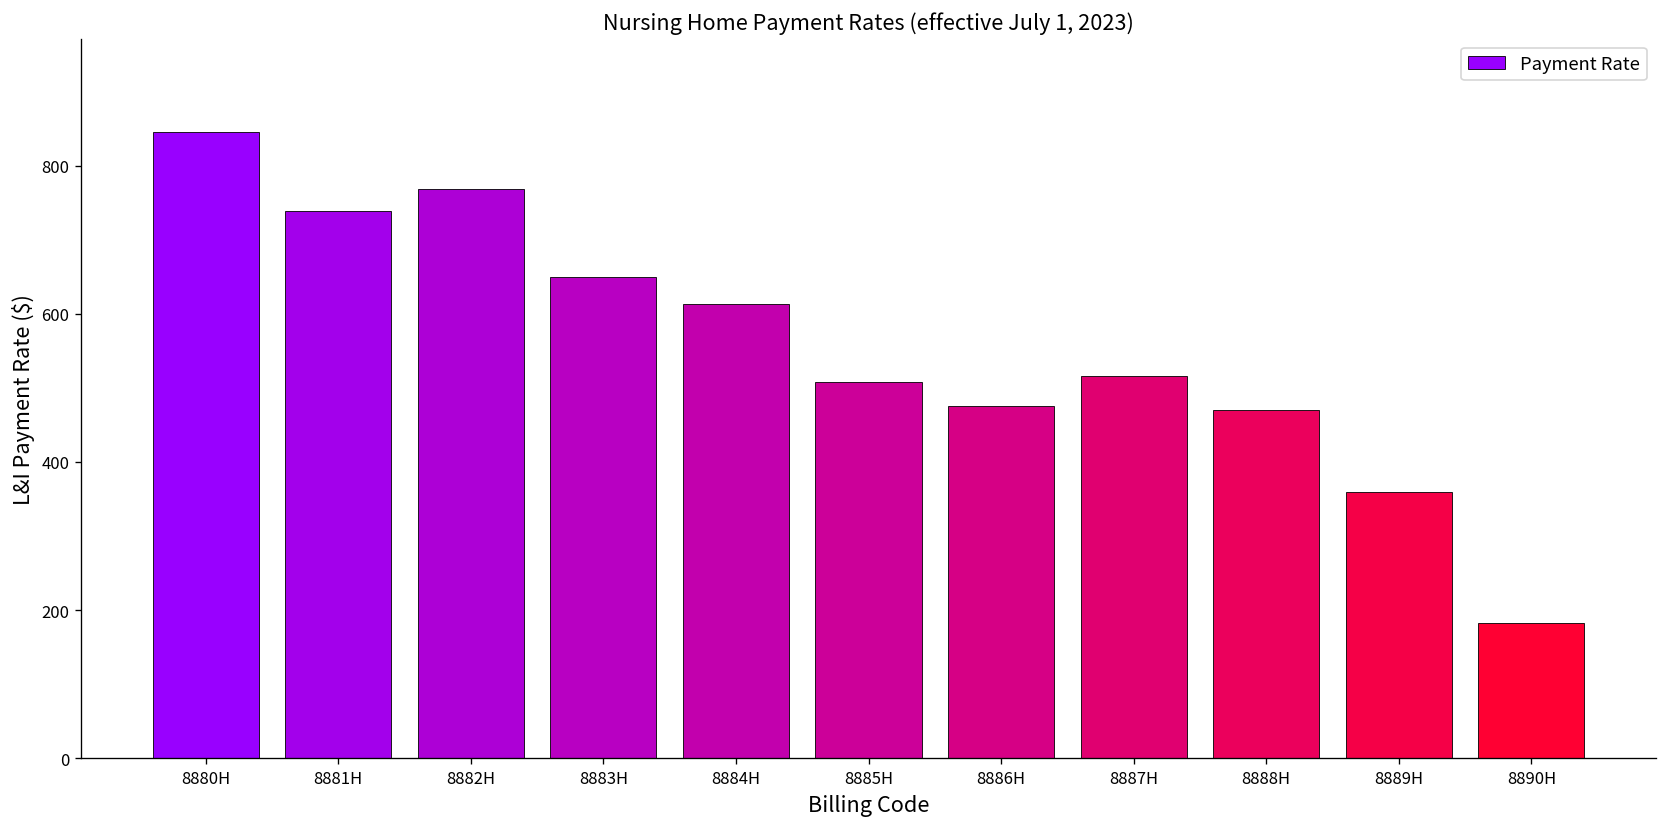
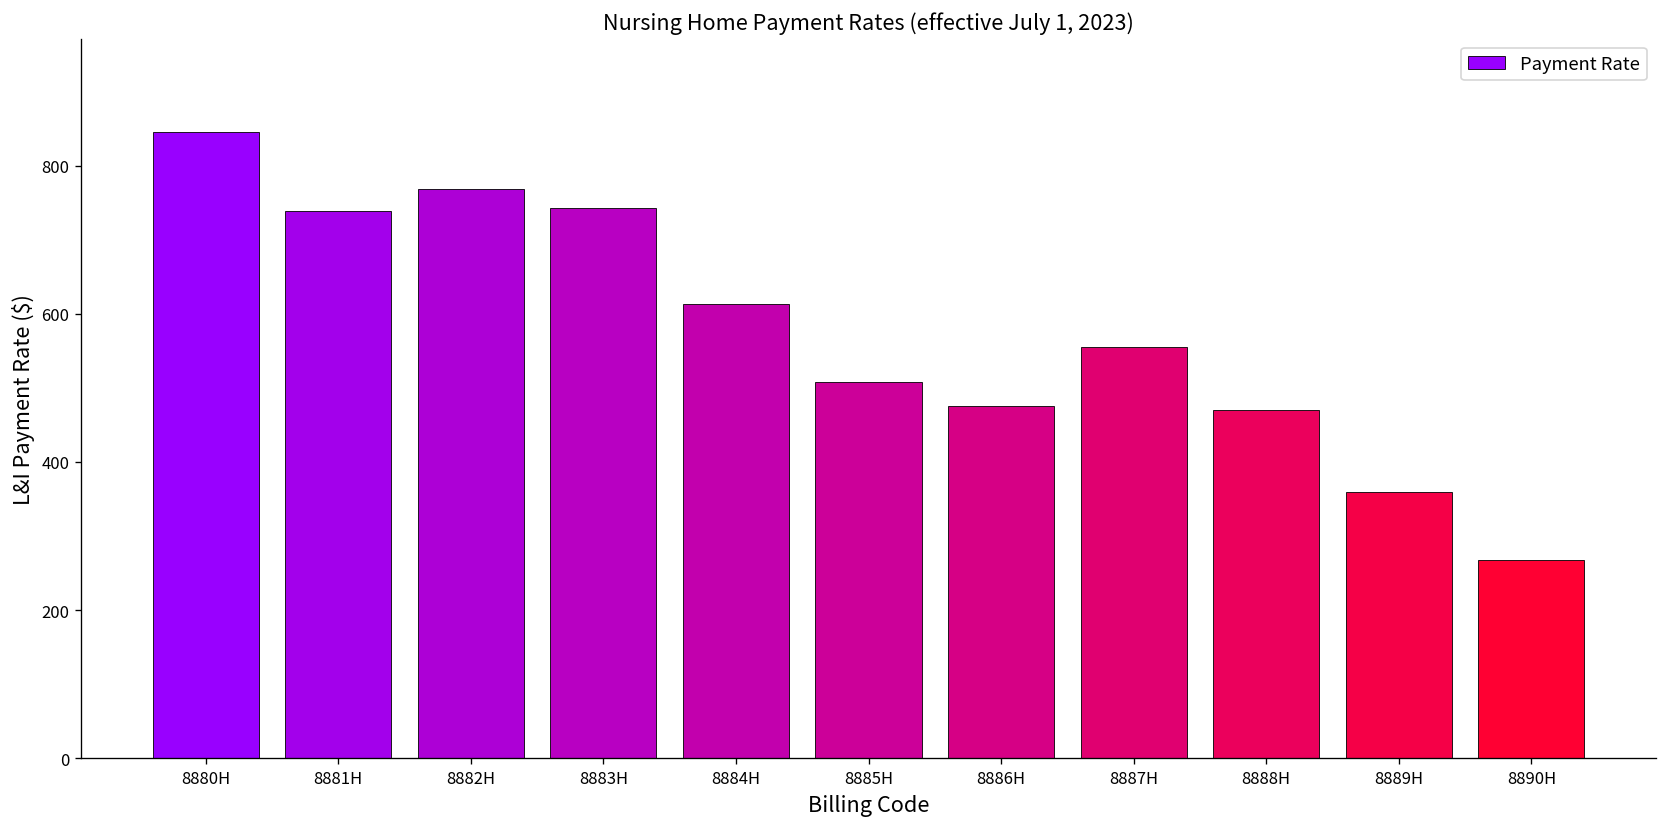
8883H: 650 -> 740
8887H: 520 -> 560
8890H: 180 -> 270
